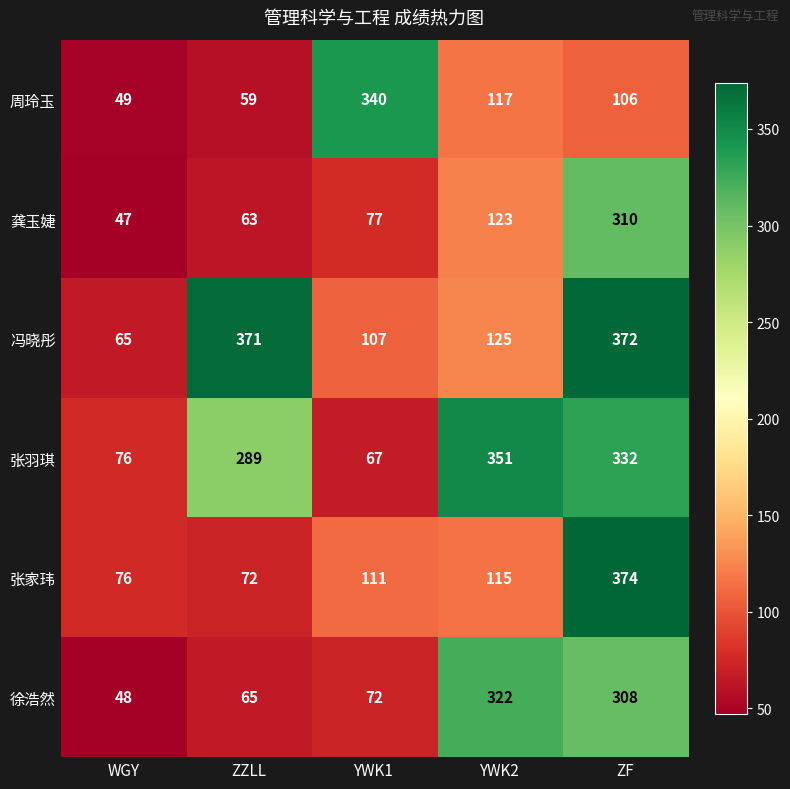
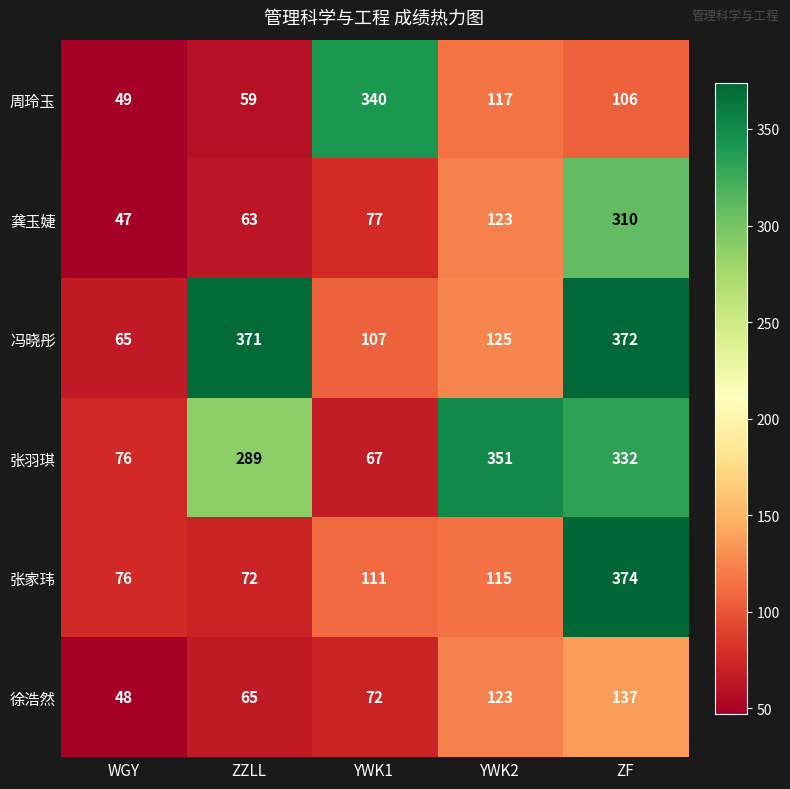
徐浩然, YWK2: 322 -> 123
徐浩然, ZF: 308 -> 137
